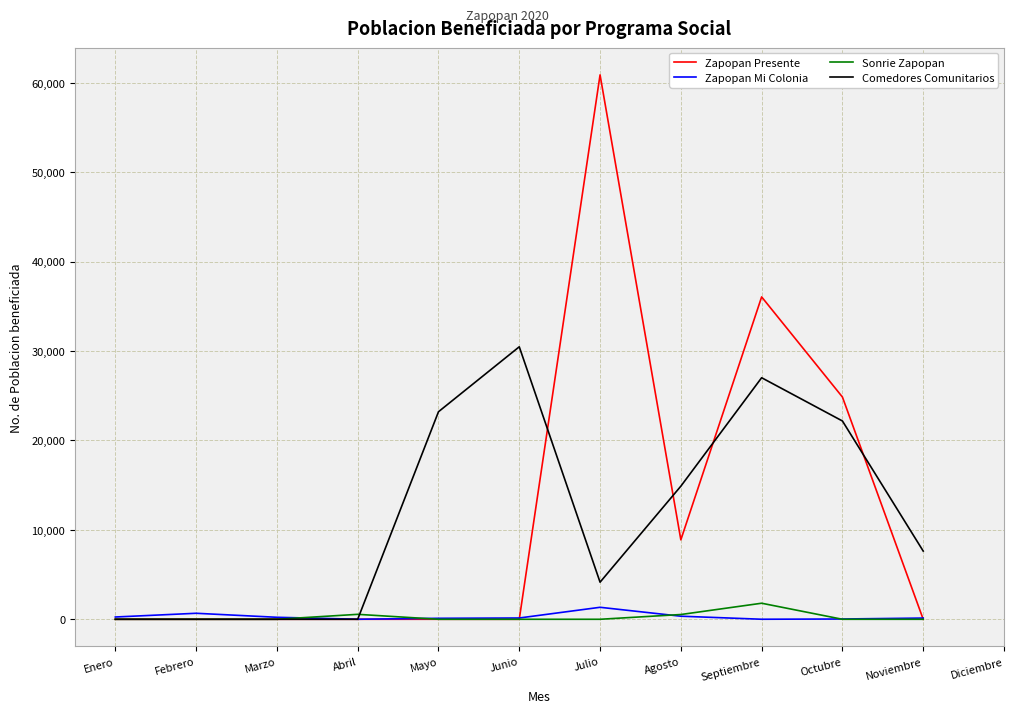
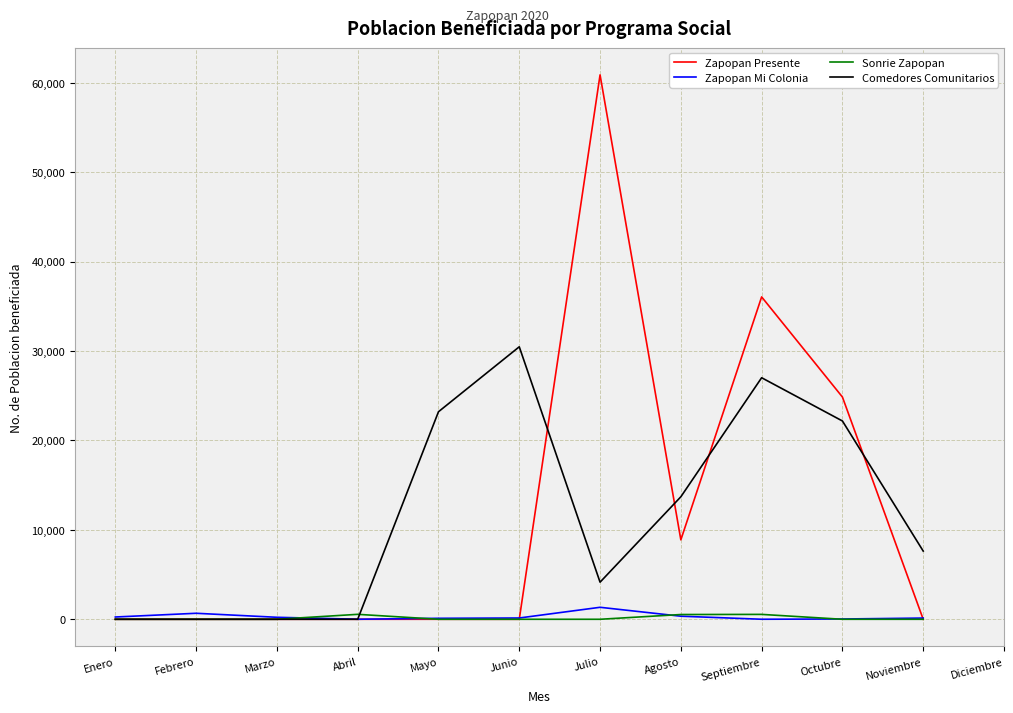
Comedores Comunitarios, Agosto: 15,000 -> 14,000
Sonrie Zapopan, Septiembre: 2,000 -> 1,000
